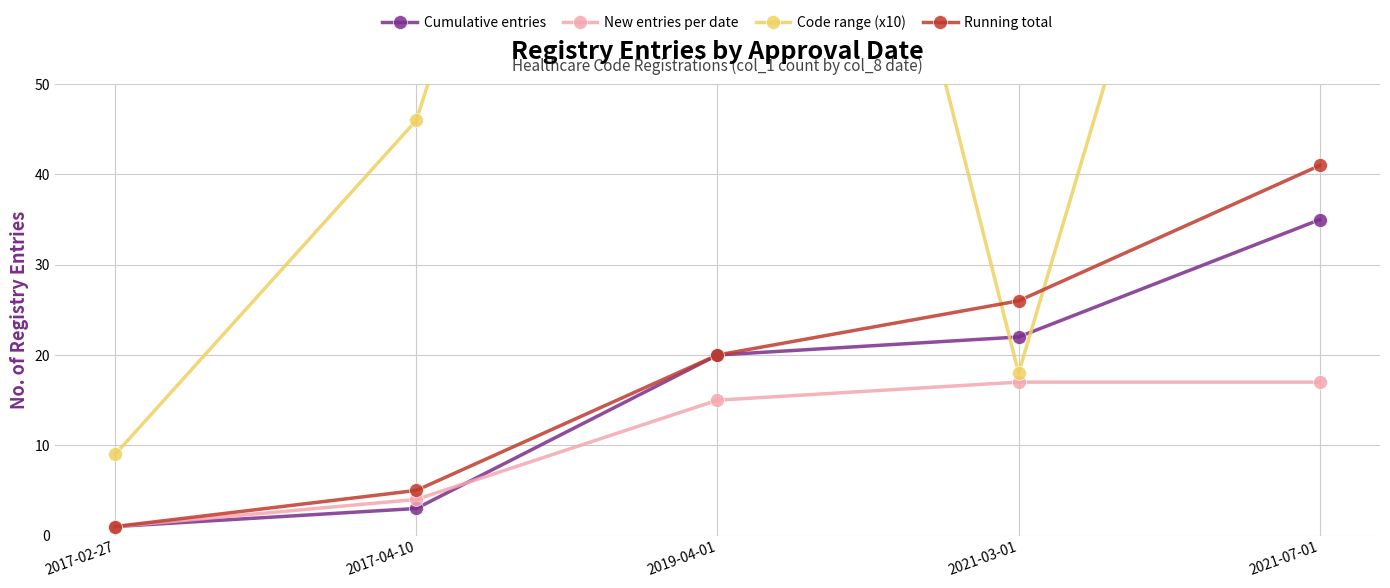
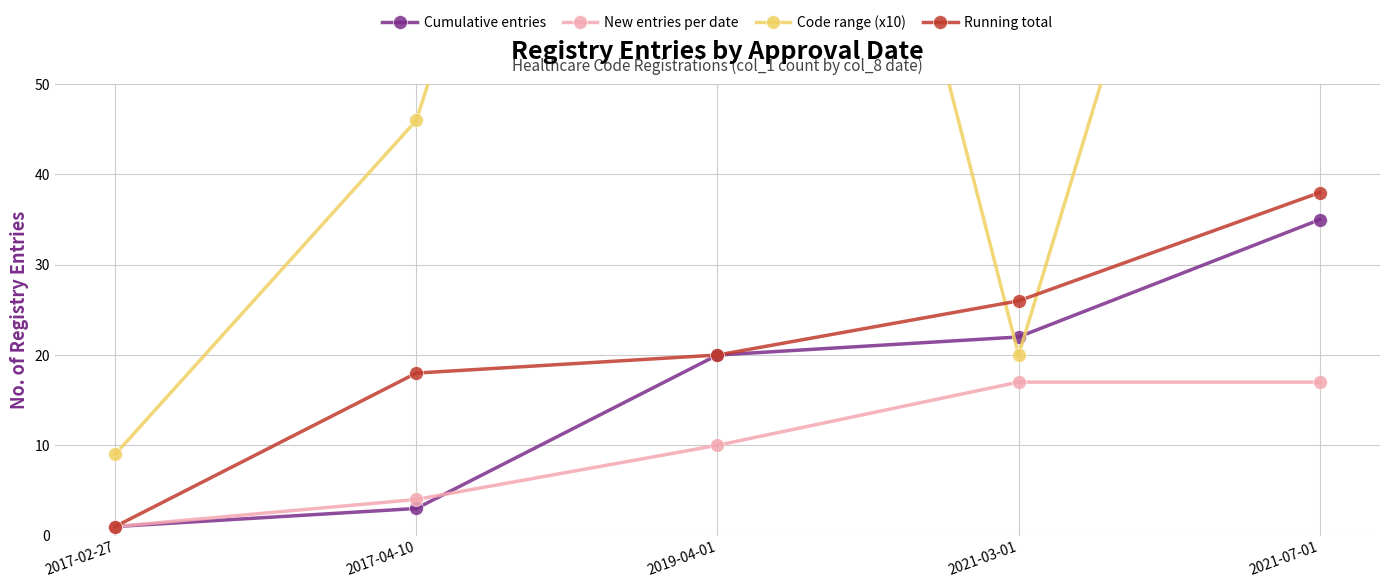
Running total, 2017-04-10: 5 -> 18
New entries per date, 2019-04-01: 15 -> 10
Code range (x10), 2021-03-01: 18 -> 20
Running total, 2021-07-01: 41 -> 38
